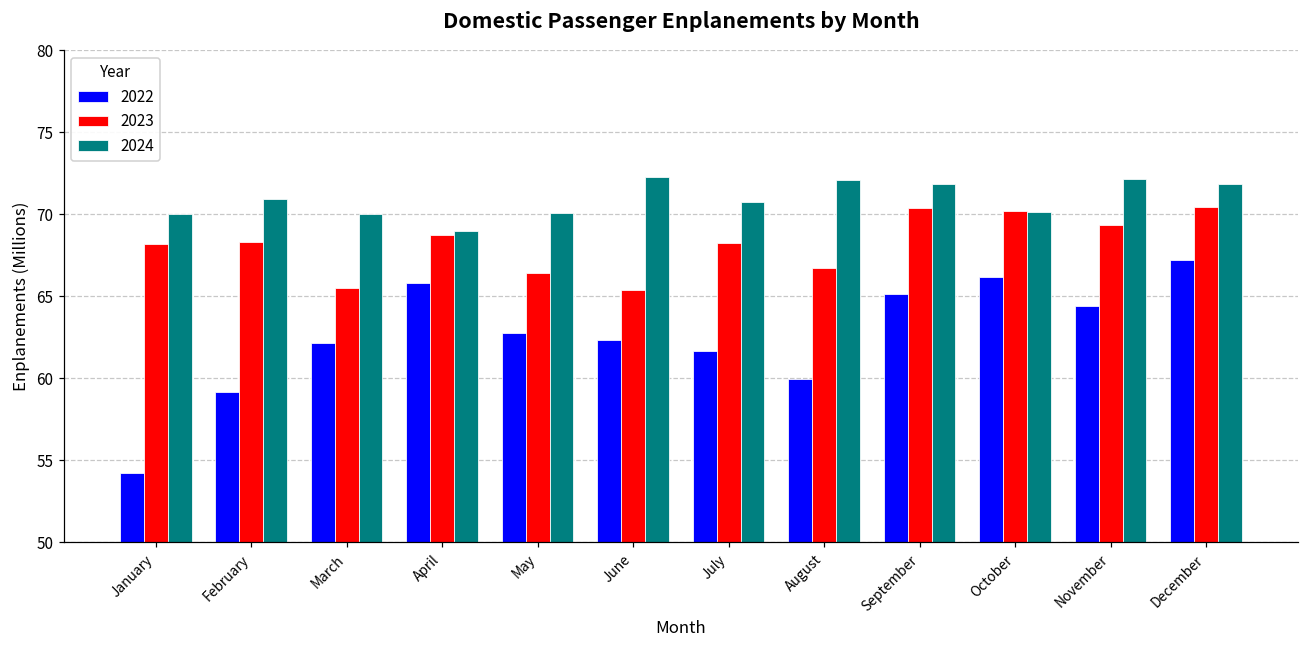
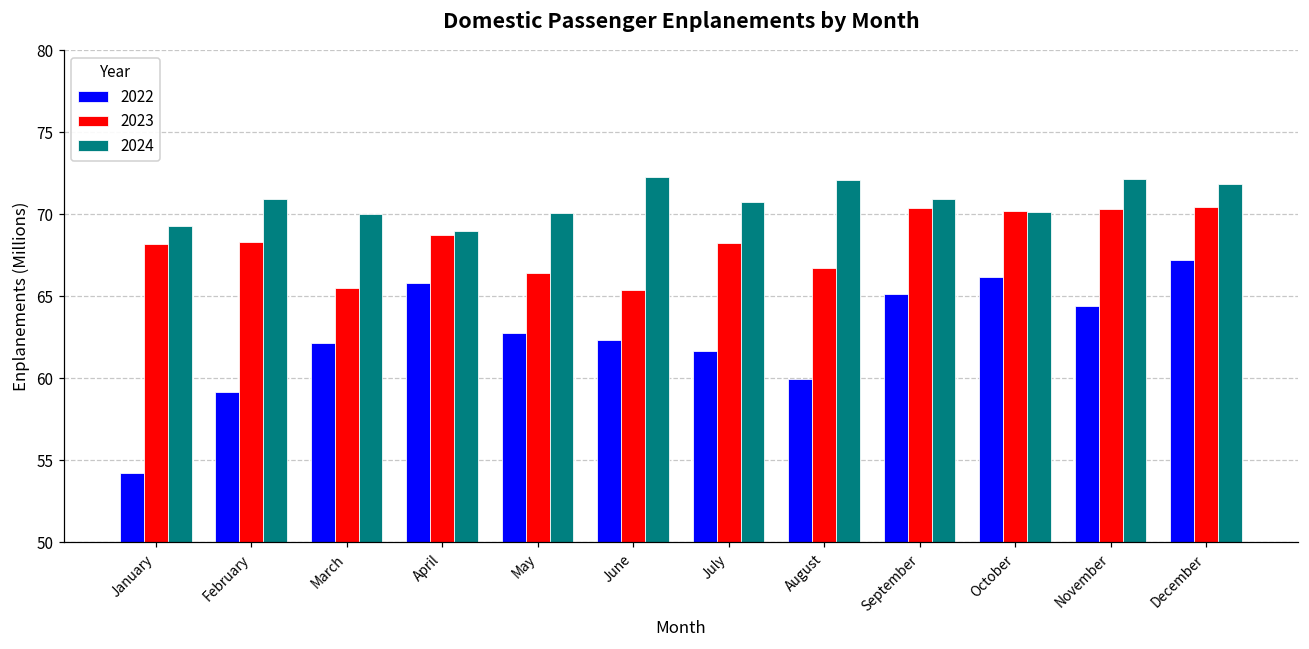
2024, January: 70.0 -> 69.3
2024, September: 71.9 -> 71.0
2023, November: 69.4 -> 70.3
